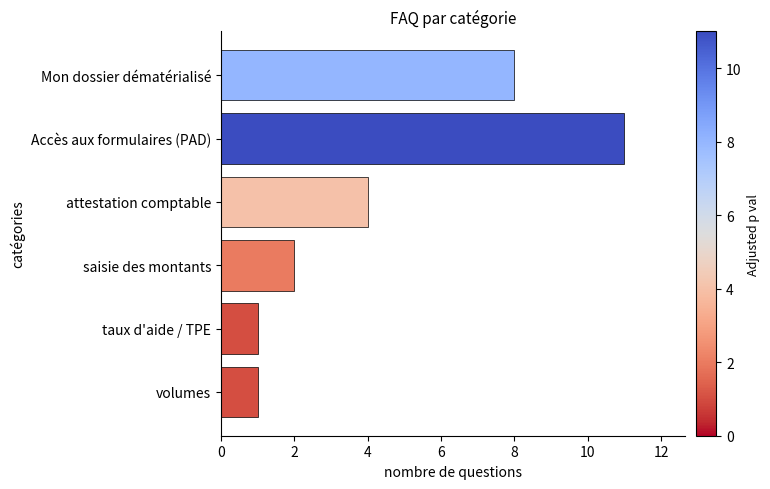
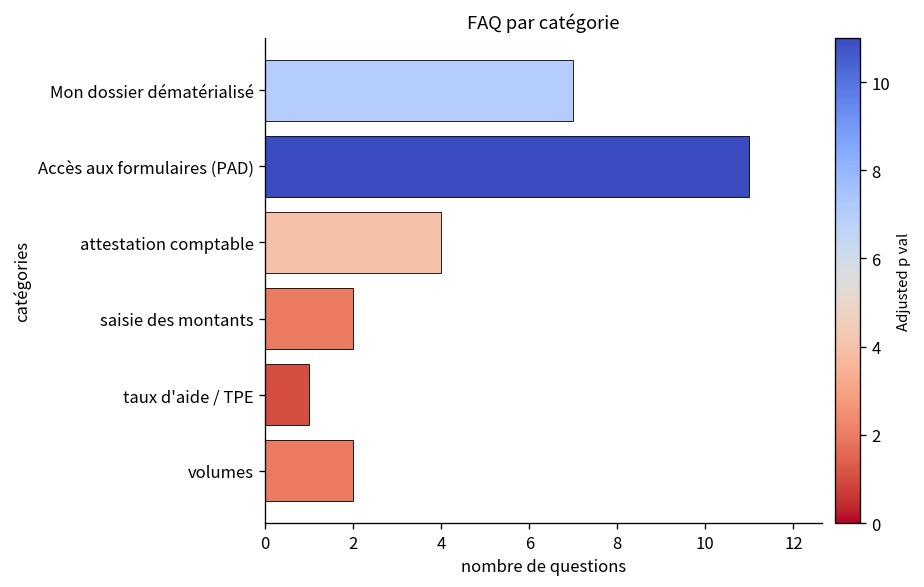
Mon dossier dématérialisé: 8 -> 7
volumes: 1 -> 2
